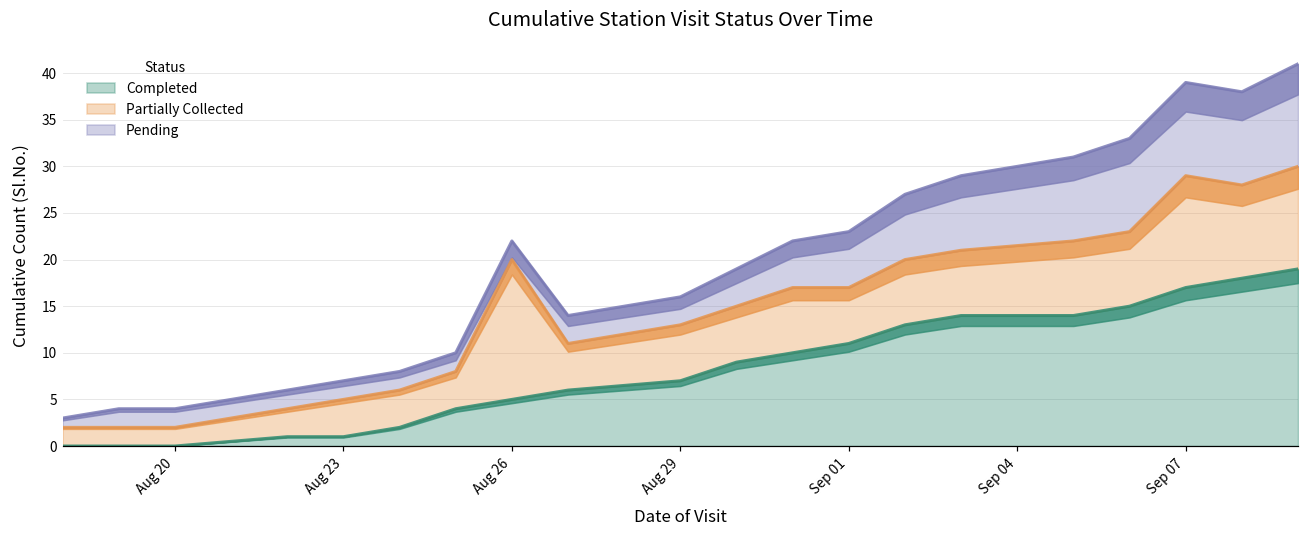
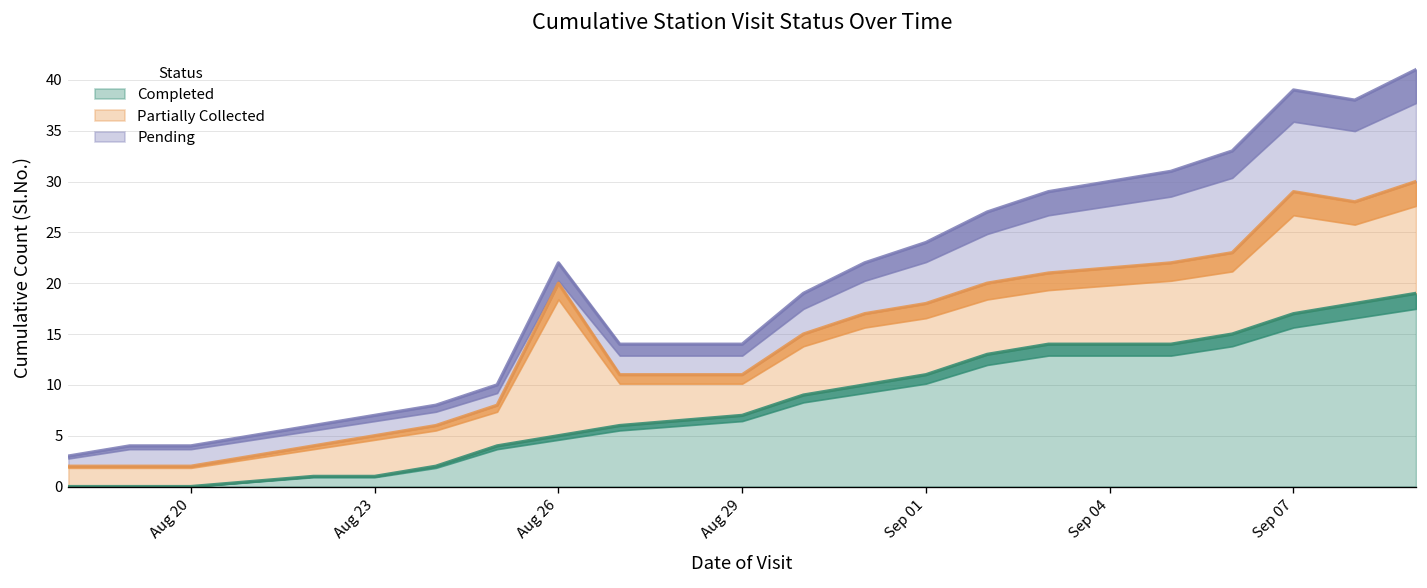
Partially Collected, Aug 29: 6 -> 4
Partially Collected, Sep 01: 6 -> 7
